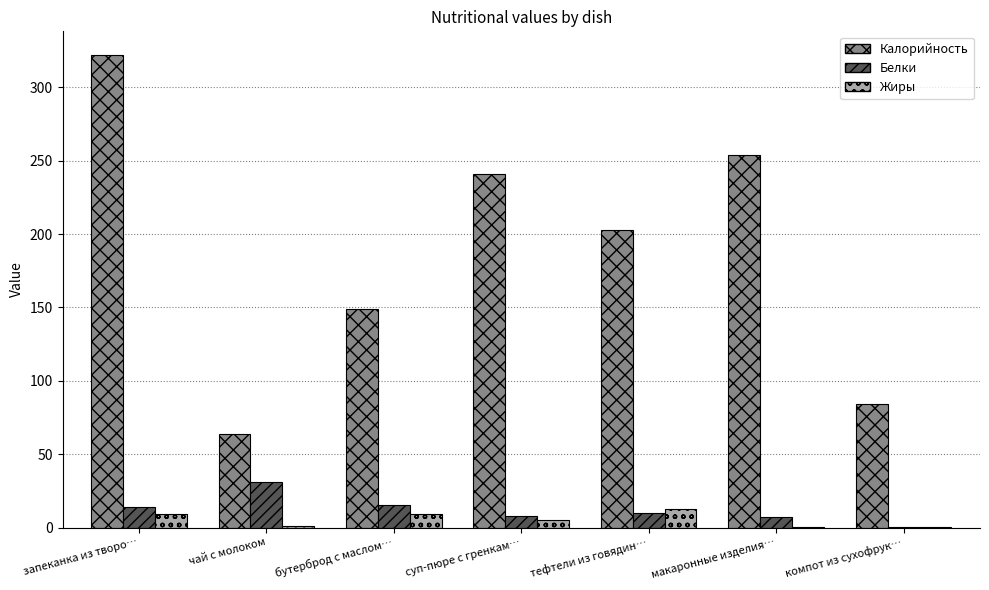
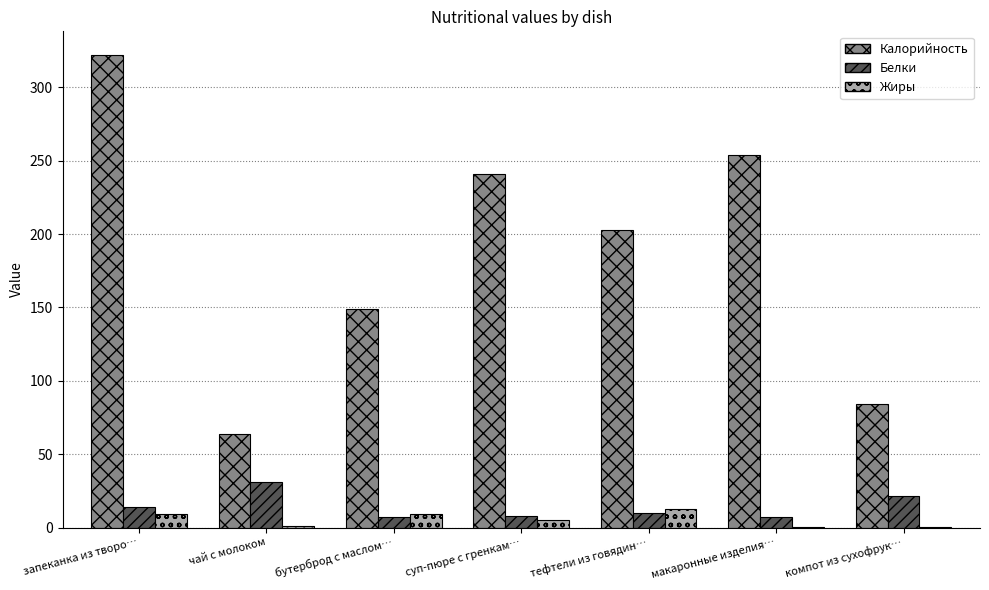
Белки, бутерброд с маслом…: 16 -> 7
Белки, компот из сухофрук…: 1 -> 22
